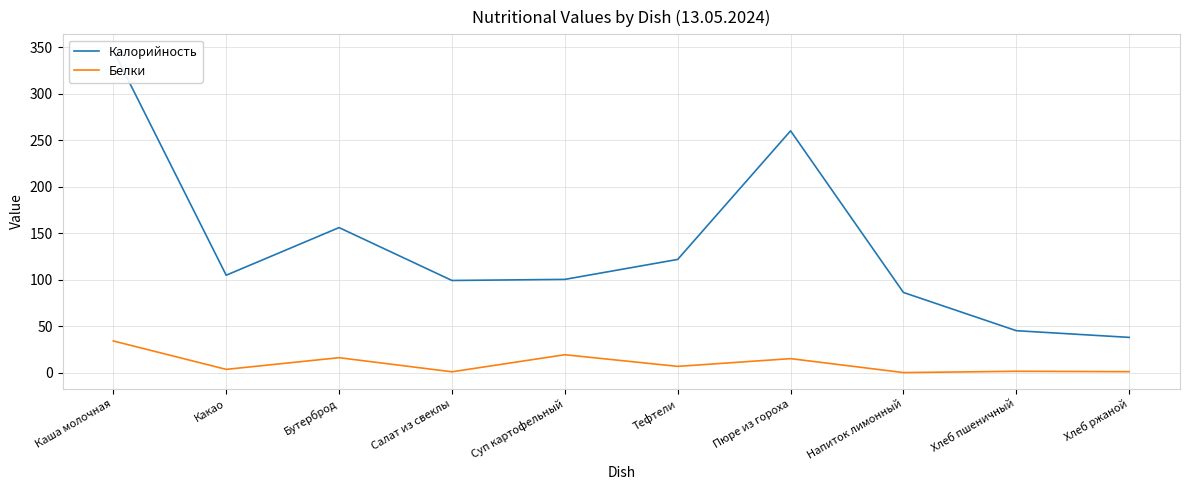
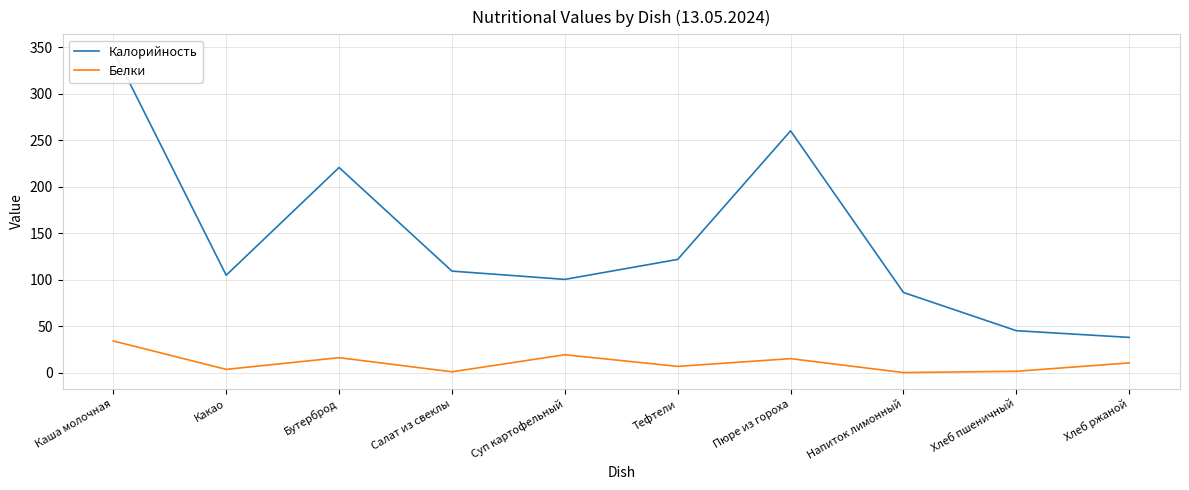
Калорийность, Бутерброд: 160 -> 220
Калорийность, Салат из свеклы: 100 -> 110
Белки, Хлеб ржаной: 0 -> 10
